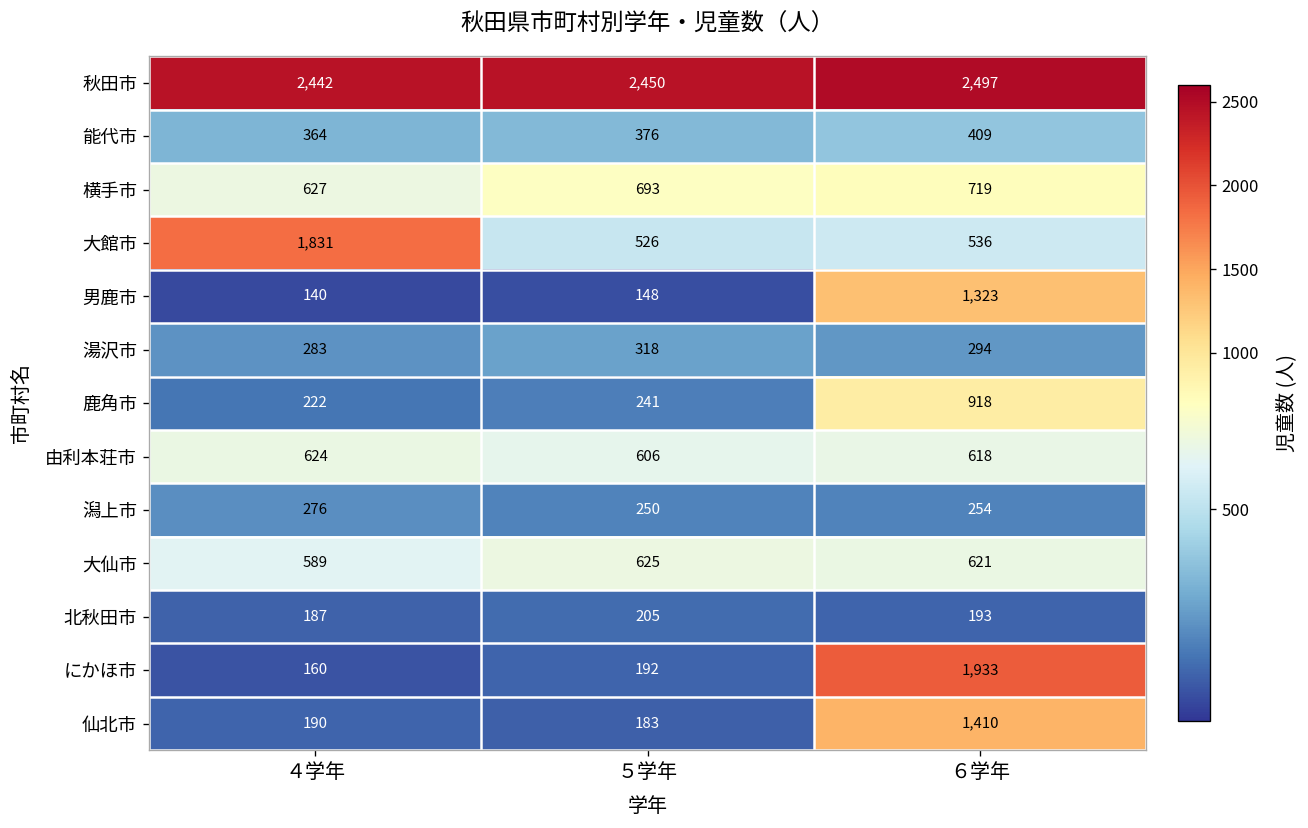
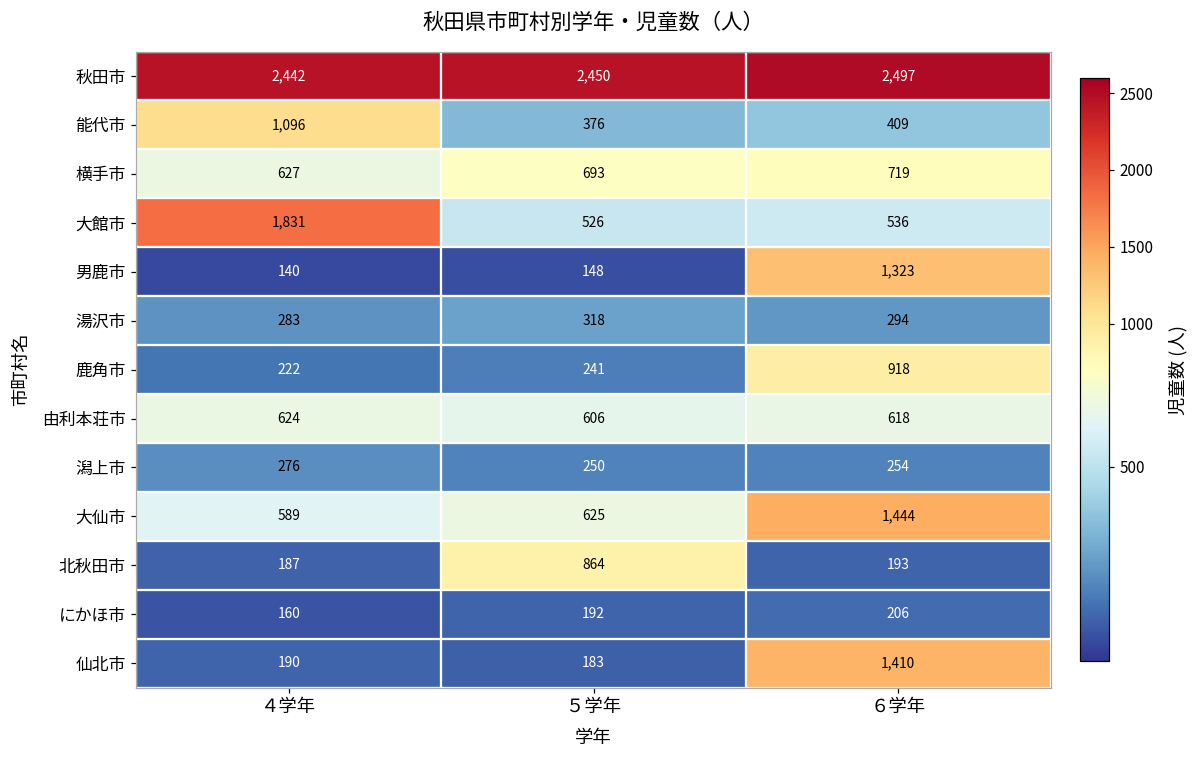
能代市, ４学年: 364 -> 1,096
大仙市, ６学年: 621 -> 1,444
北秋田市, ５学年: 205 -> 864
にかほ市, ６学年: 1,933 -> 206
